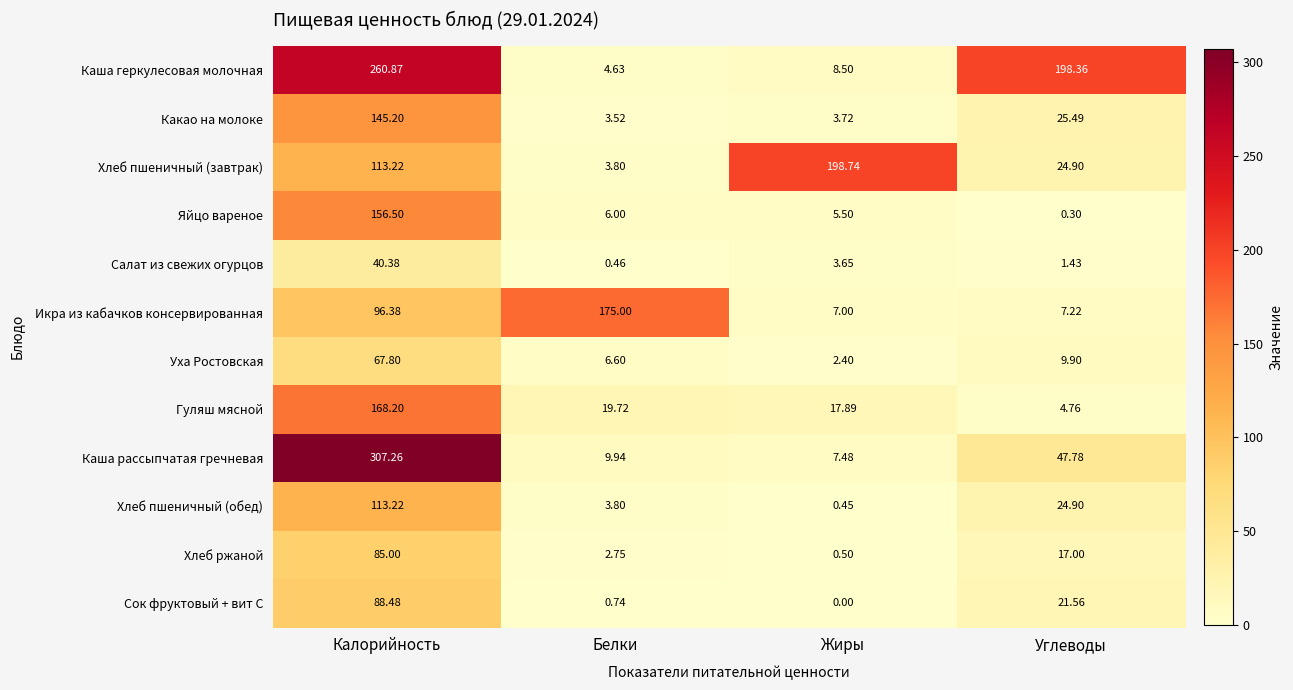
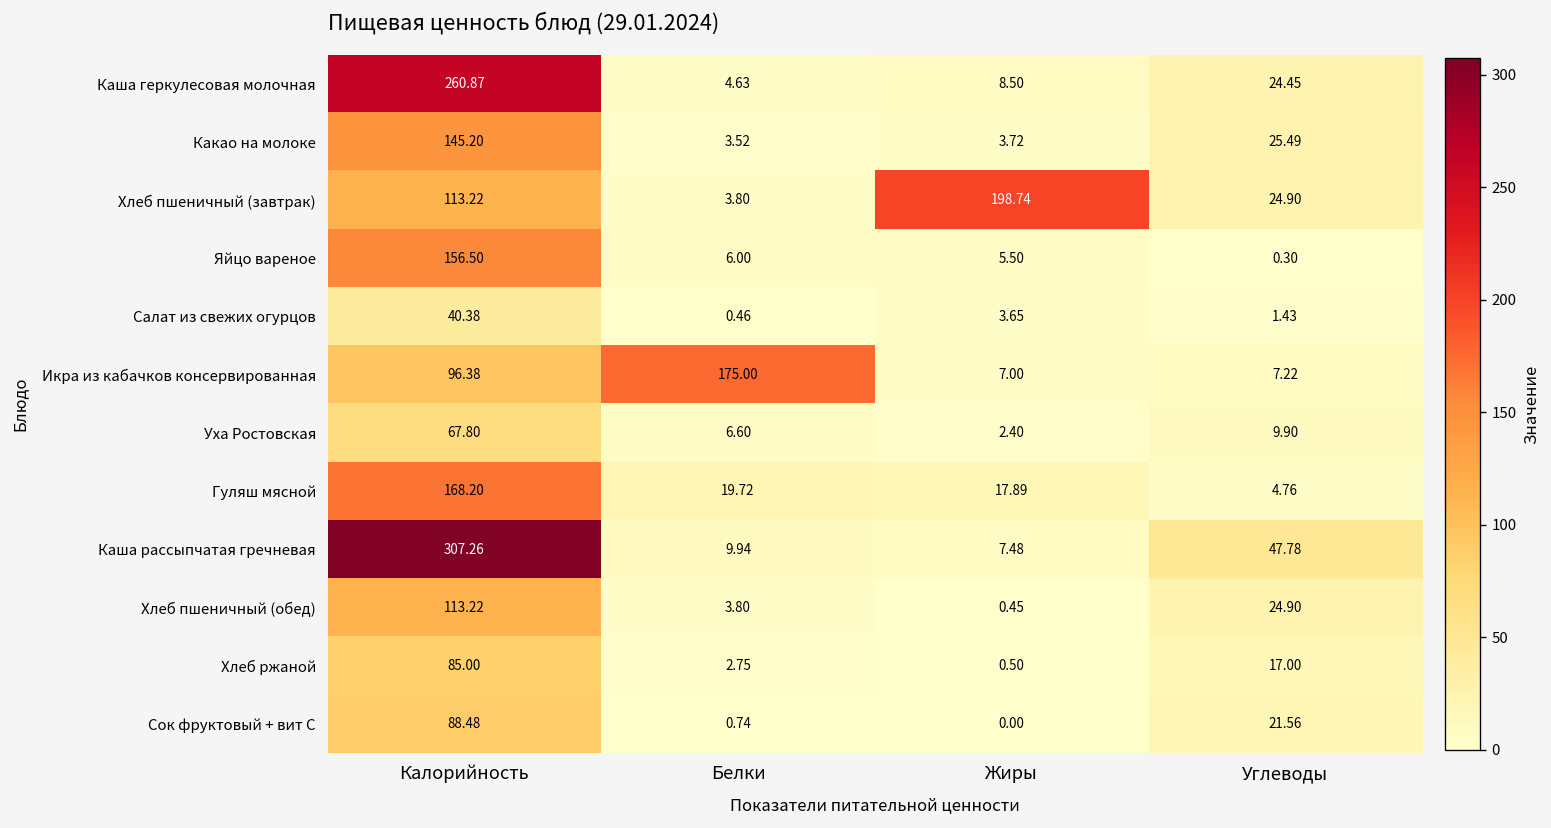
Каша геркулесовая молочная, Углеводы: 198.36 -> 24.45
